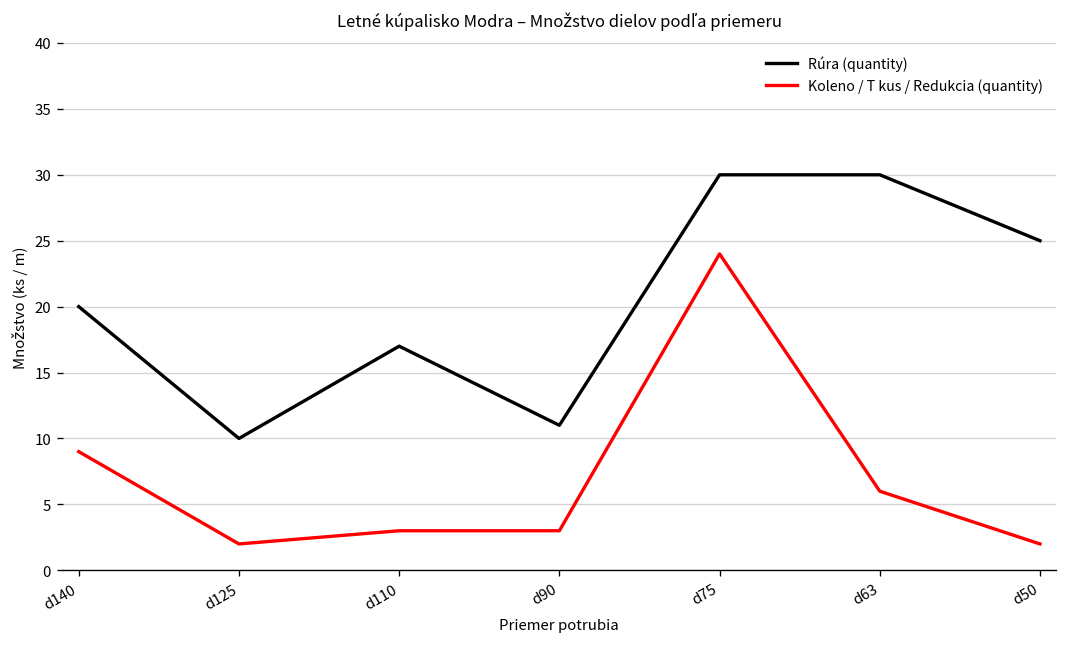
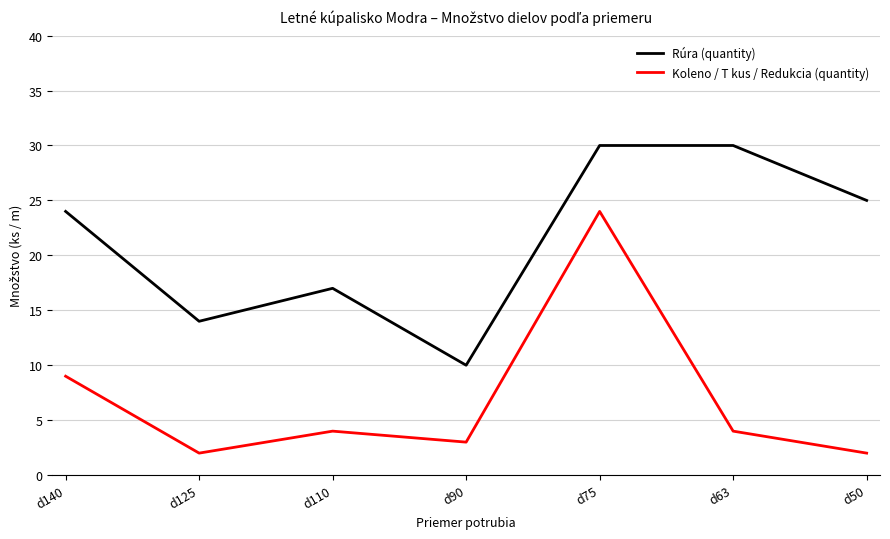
Rúra (quantity), d140: 20 -> 24
Rúra (quantity), d125: 10 -> 14
Koleno / T kus / Redukcia (quantity), d110: 3 -> 4
Rúra (quantity), d90: 11 -> 10
Koleno / T kus / Redukcia (quantity), d63: 6 -> 4
